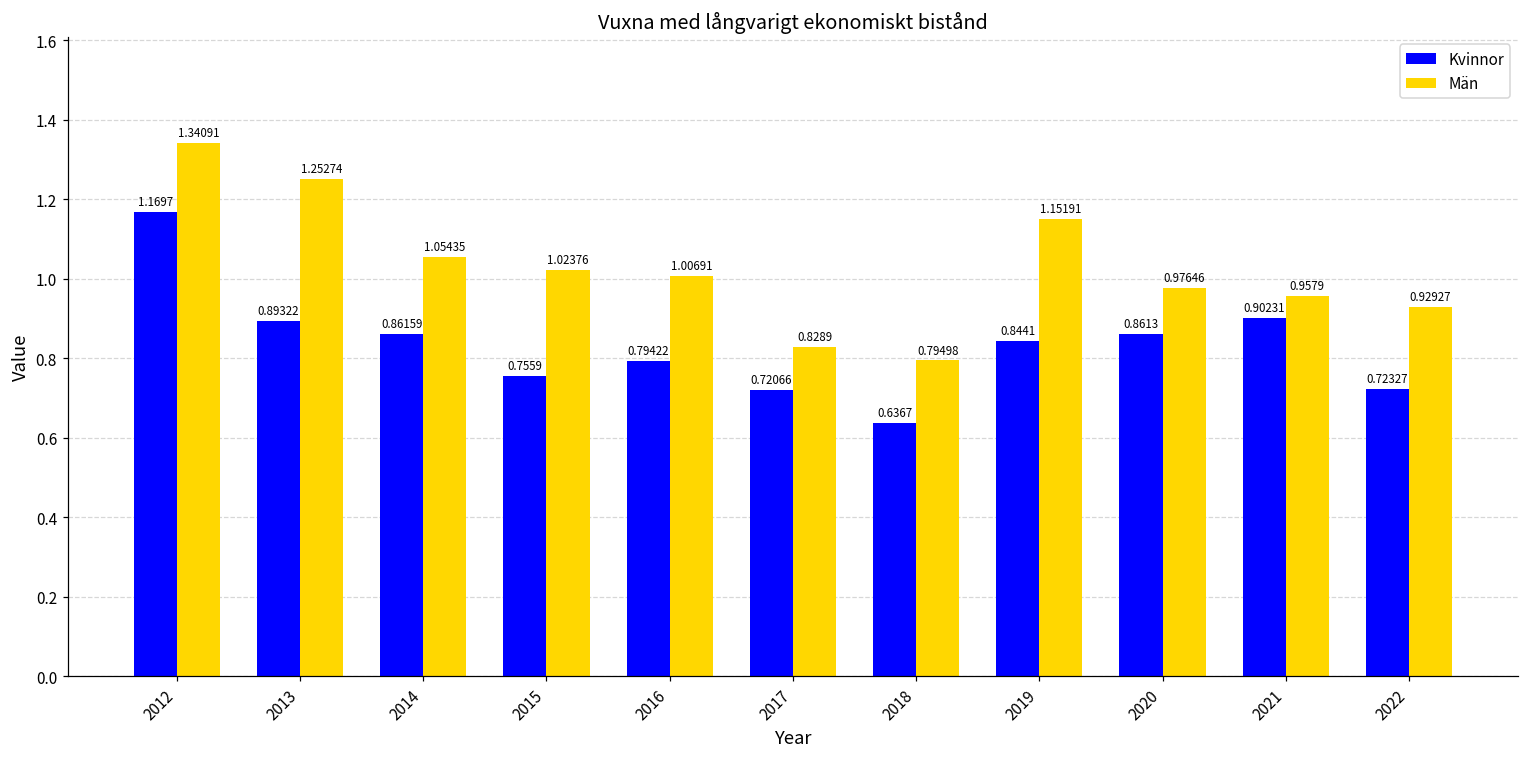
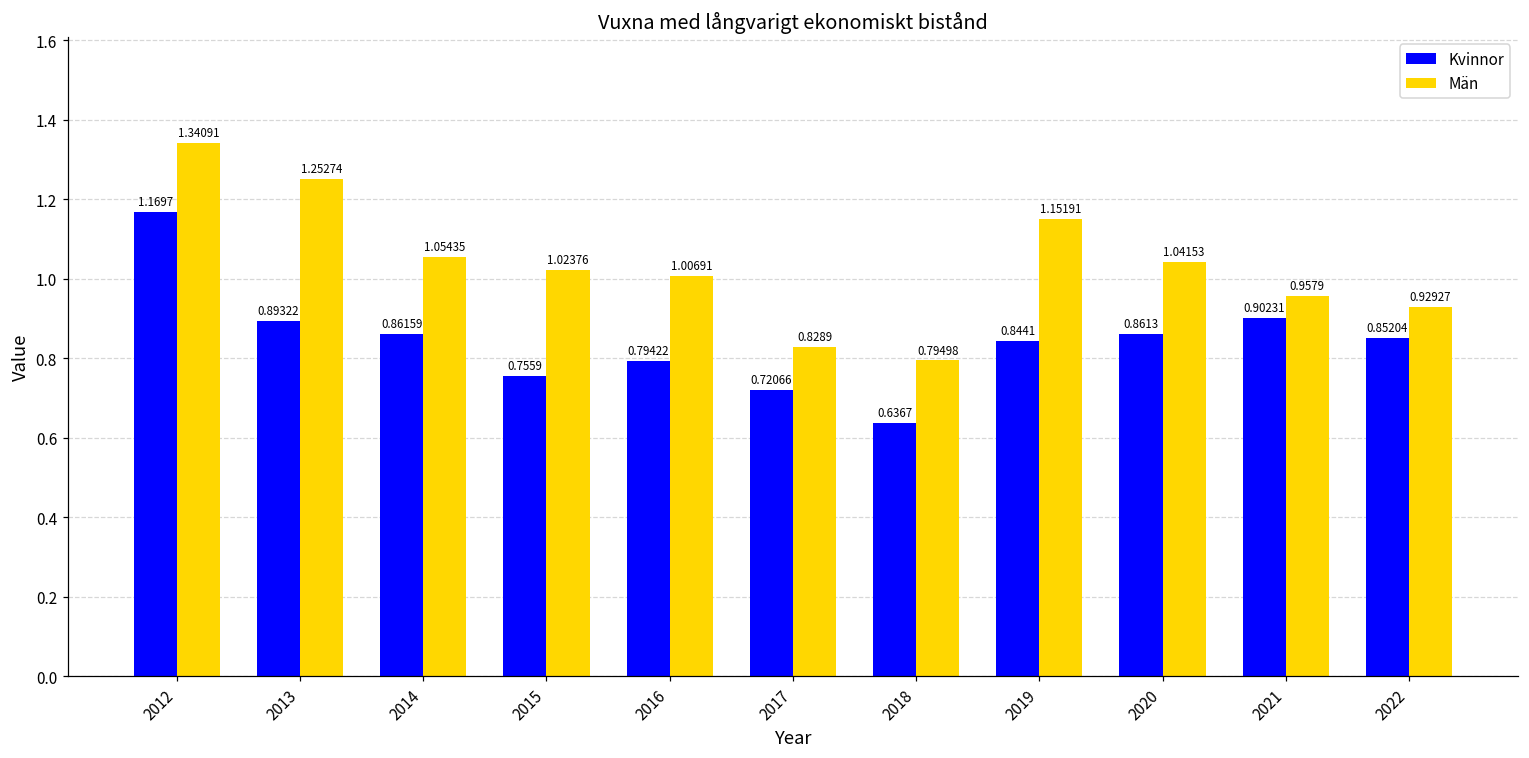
Män, 2020: 0.97646 -> 1.04153
Kvinnor, 2022: 0.72327 -> 0.85204
